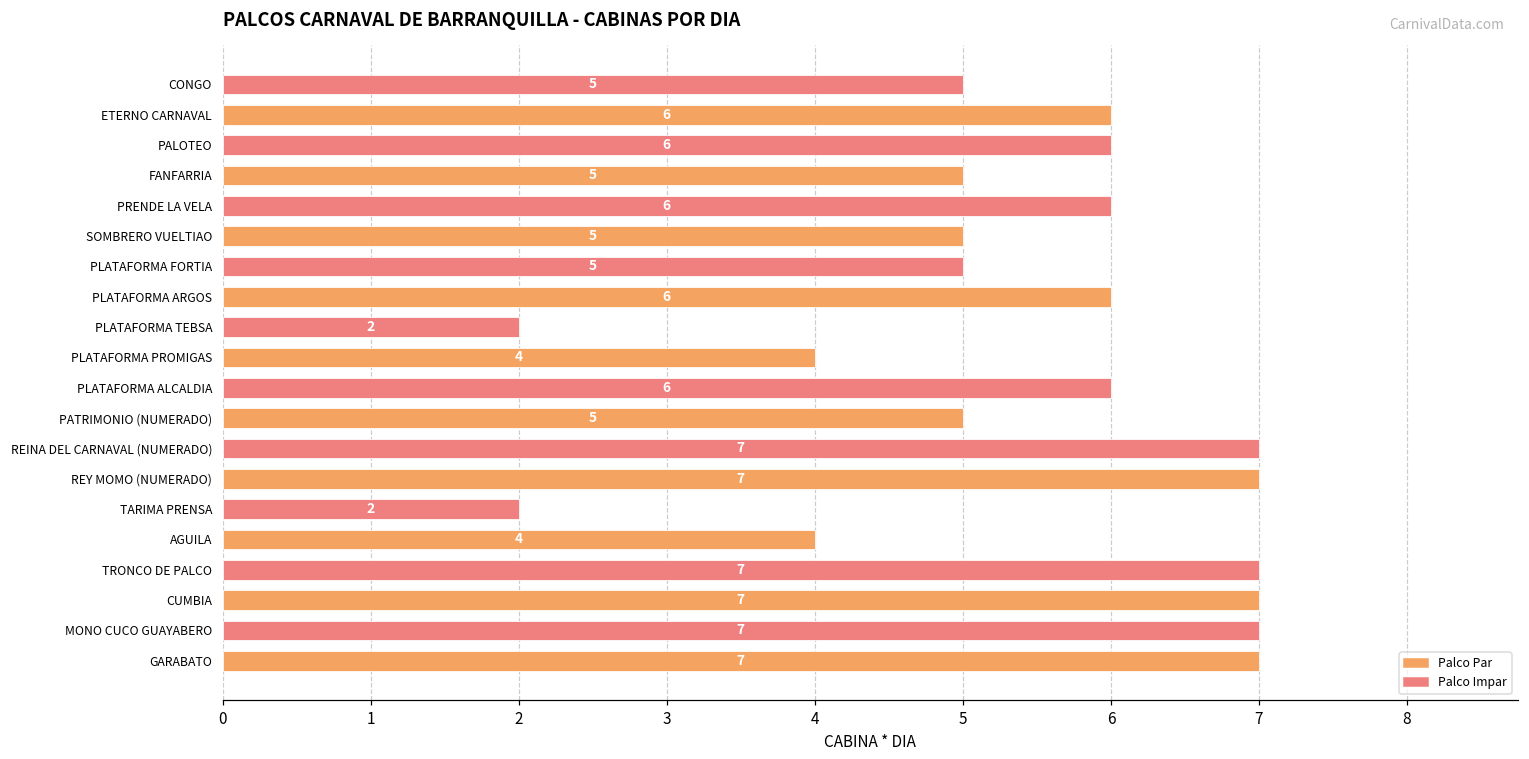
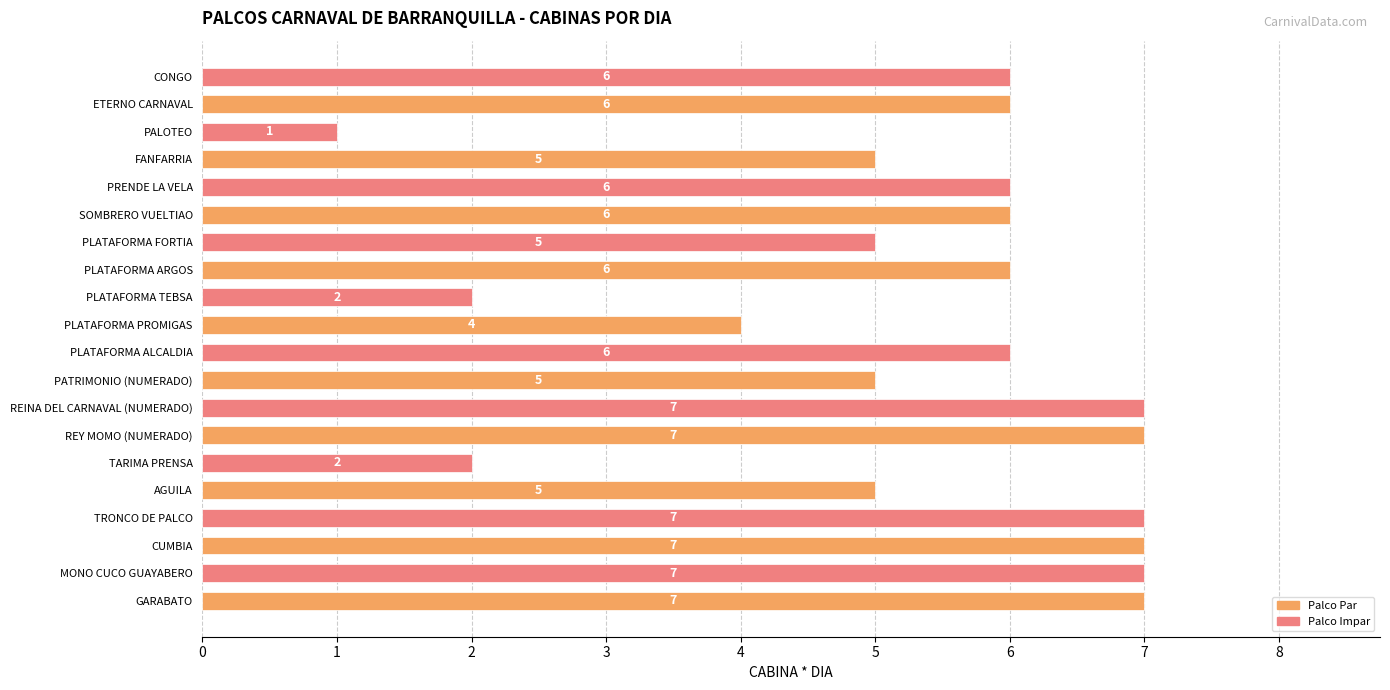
CONGO: 5 -> 6
PALOTEO: 6 -> 1
SOMBRERO VUELTIAO: 5 -> 6
AGUILA: 4 -> 5
